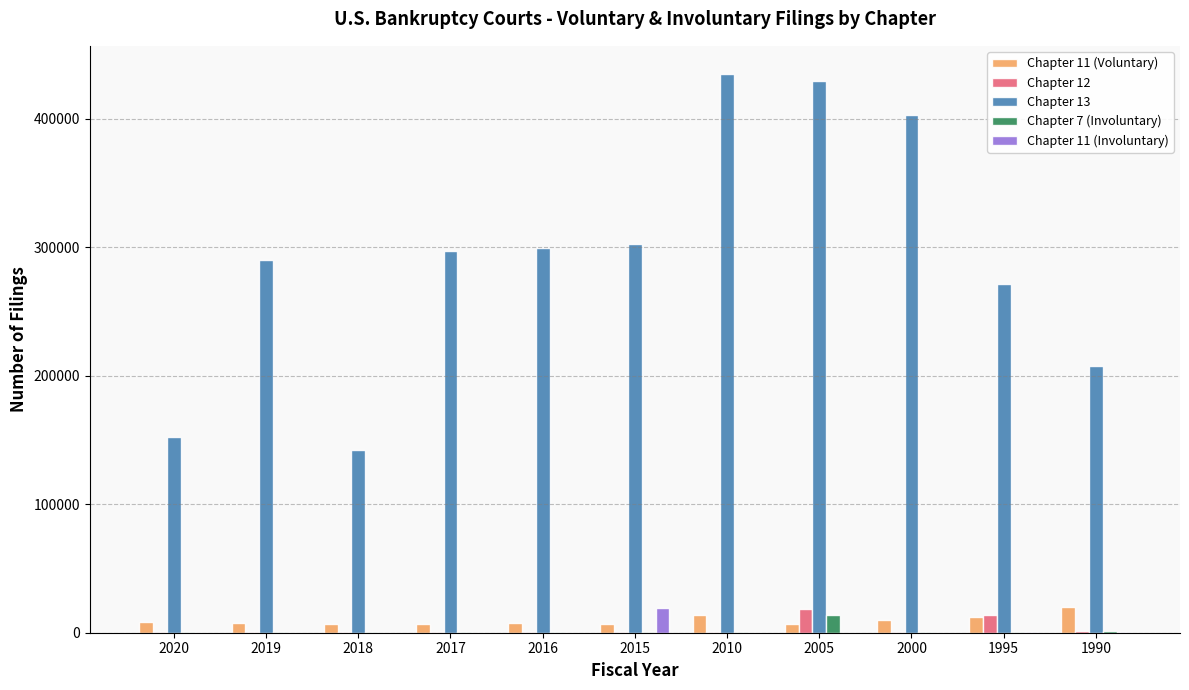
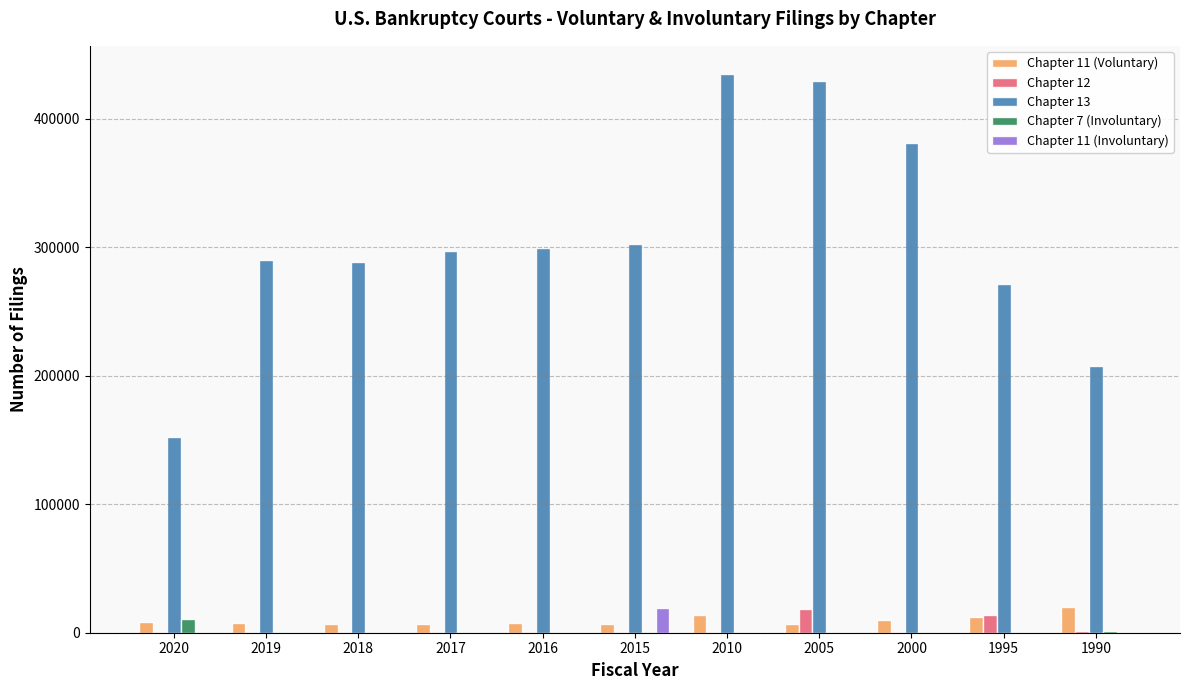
Chapter 7 (Involuntary), 2020: 0 -> 11000
Chapter 13, 2018: 142000 -> 289000
Chapter 7 (Involuntary), 2005: 14000 -> 0
Chapter 13, 2000: 403000 -> 381000
